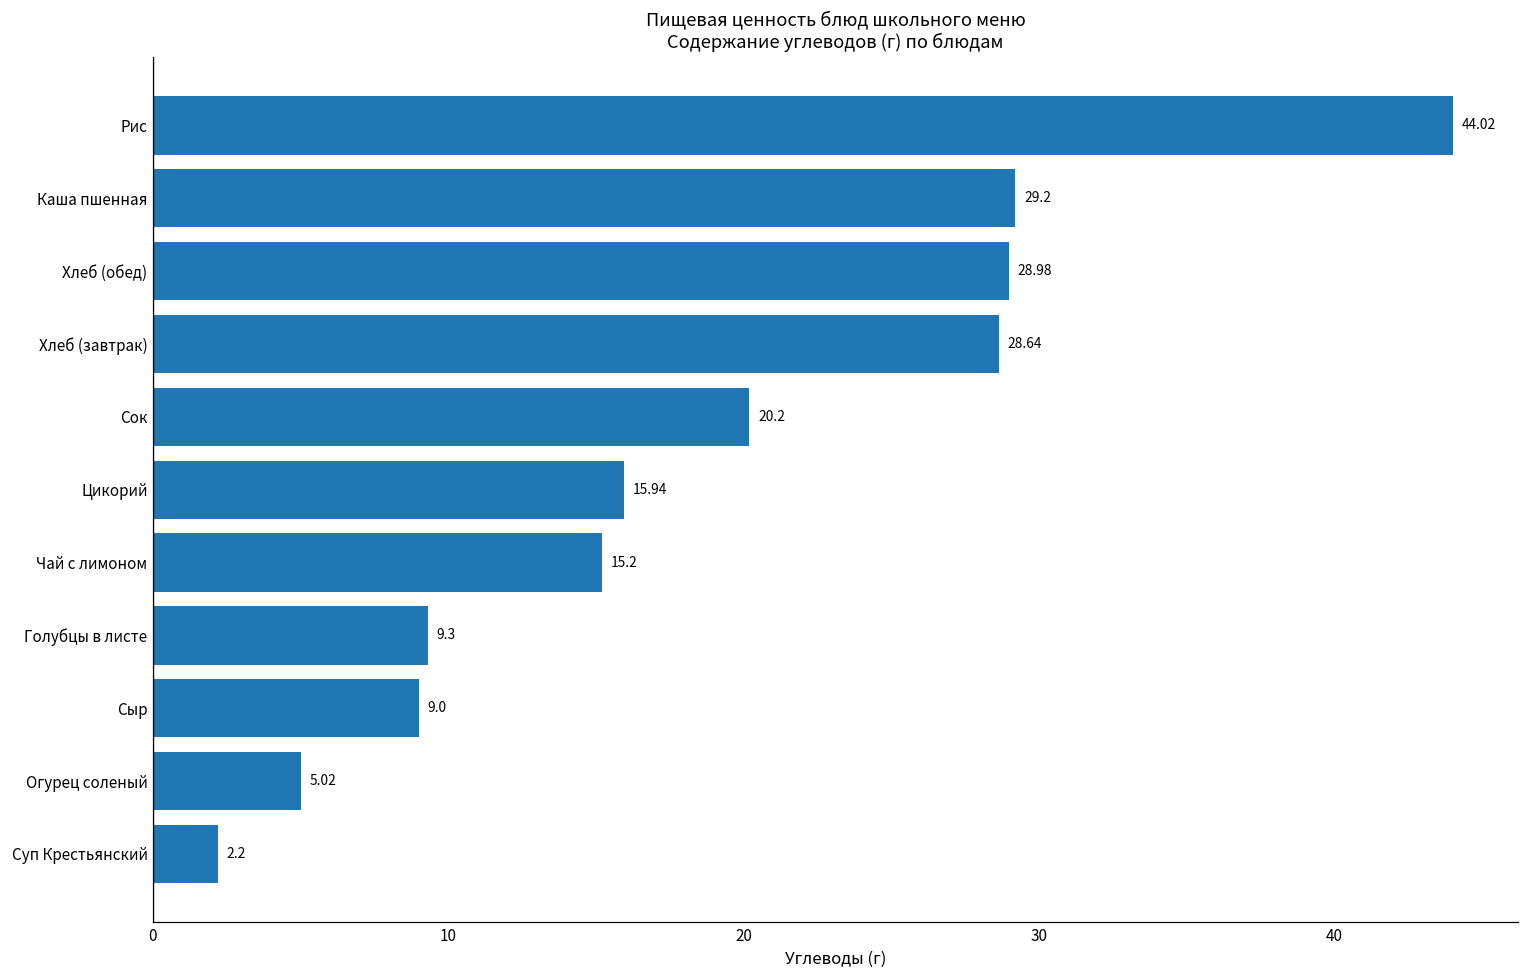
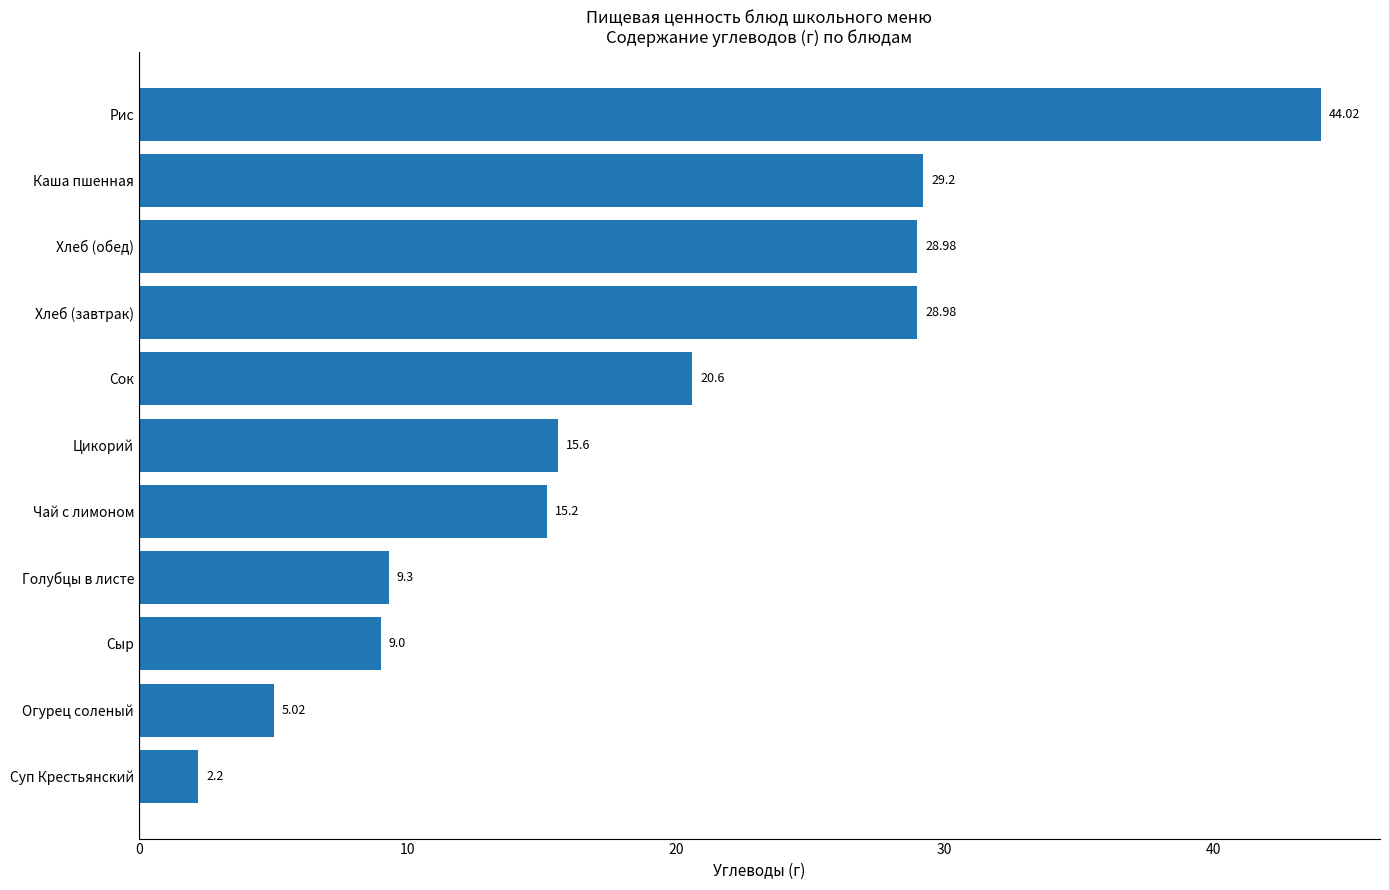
Хлеб (завтрак): 28.64 -> 28.98
Сок: 20.2 -> 20.6
Цикорий: 15.94 -> 15.6
